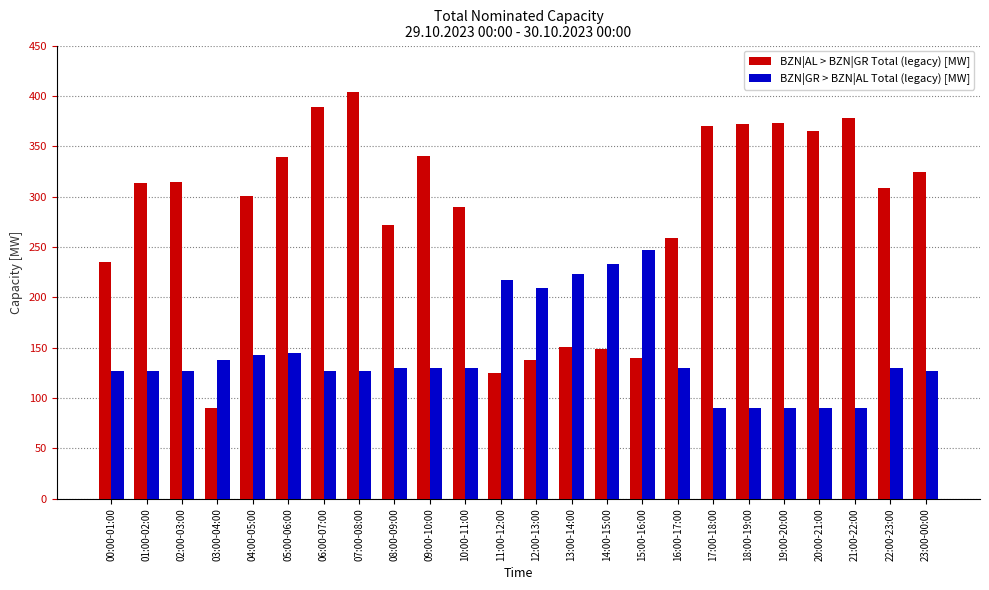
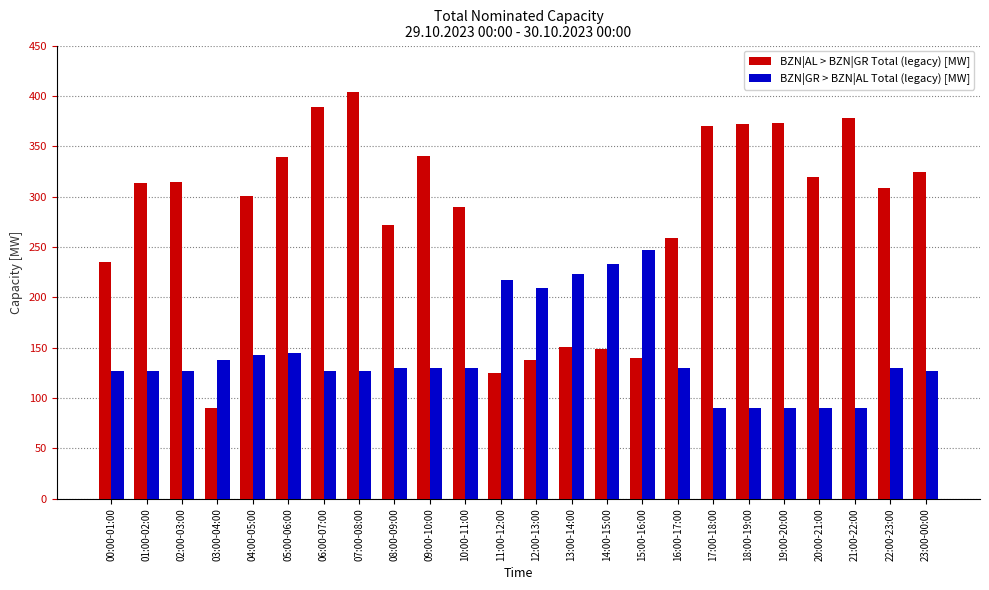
BZN|AL > BZN|GR Total (legacy) [MW], 20:00-21:00: 365 -> 319
